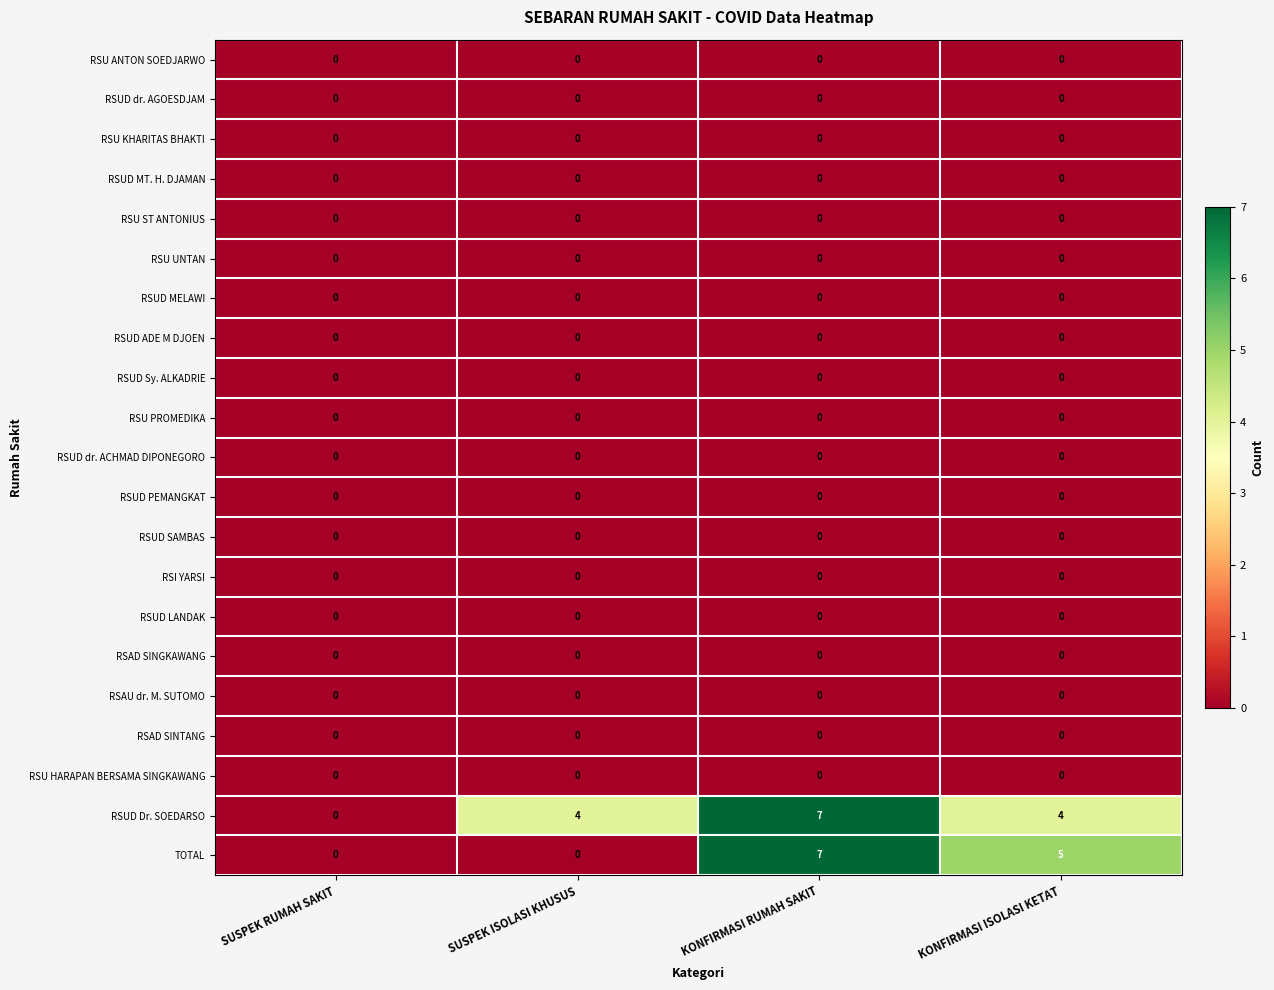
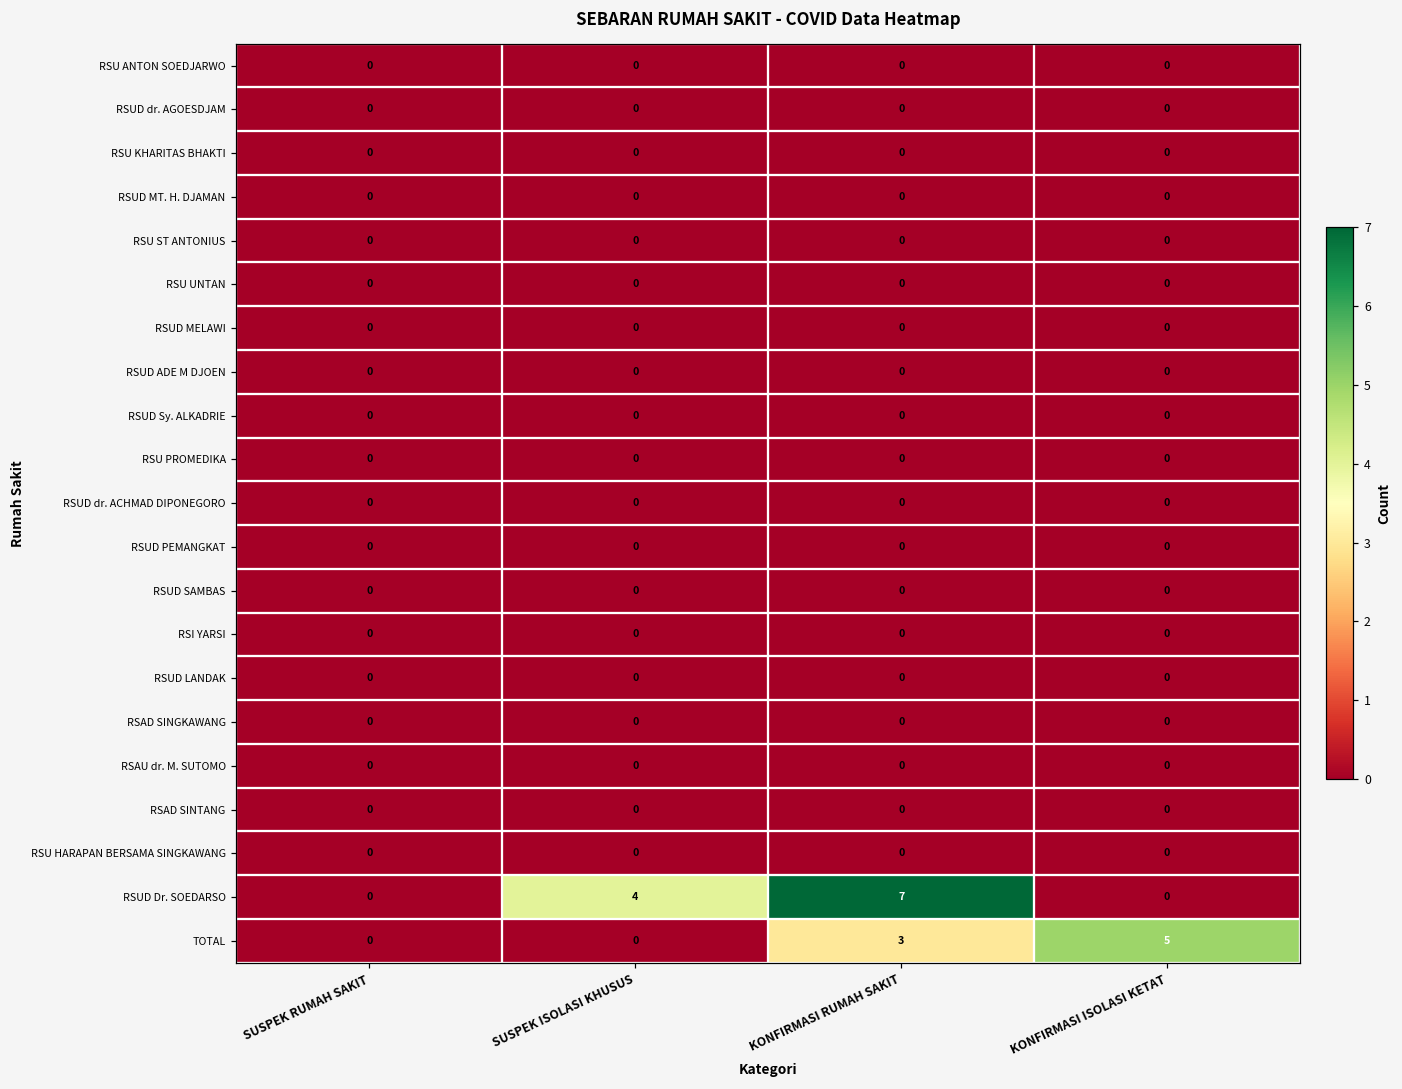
RSUD Dr. SOEDARSO, KONFIRMASI ISOLASI KETAT: 4 -> 0
TOTAL, KONFIRMASI RUMAH SAKIT: 7 -> 3
